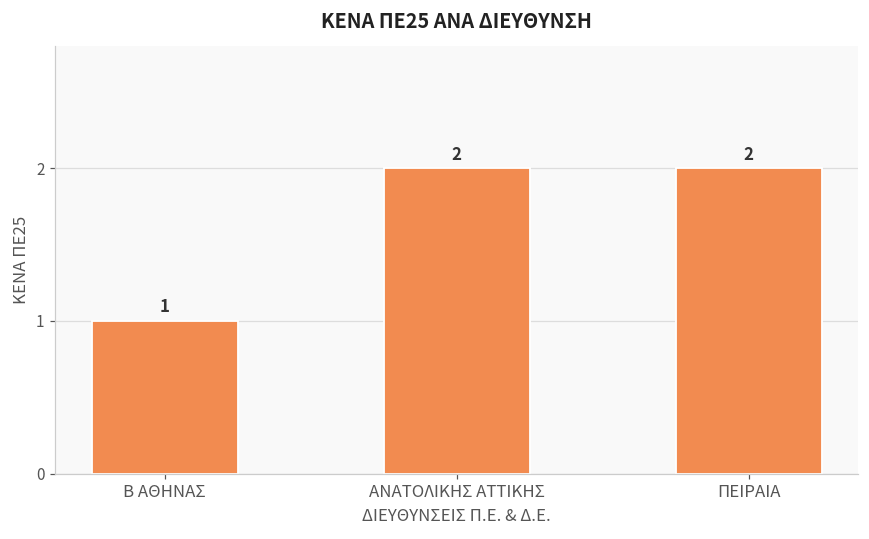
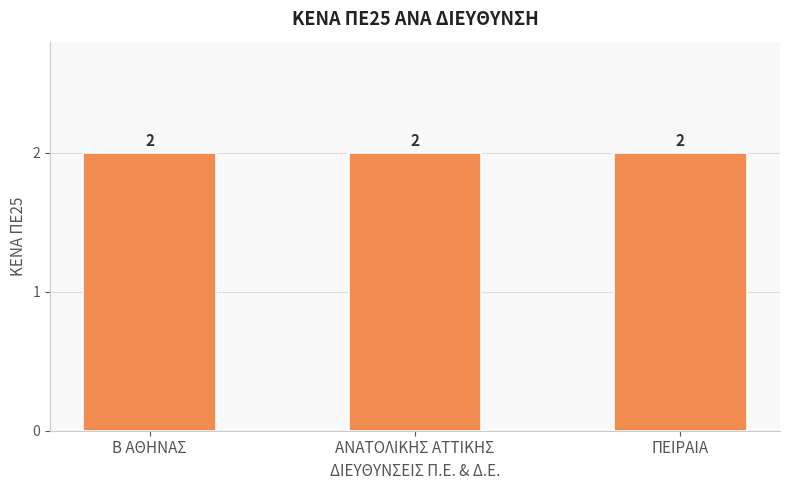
Β ΑΘΗΝΑΣ: 1 -> 2
